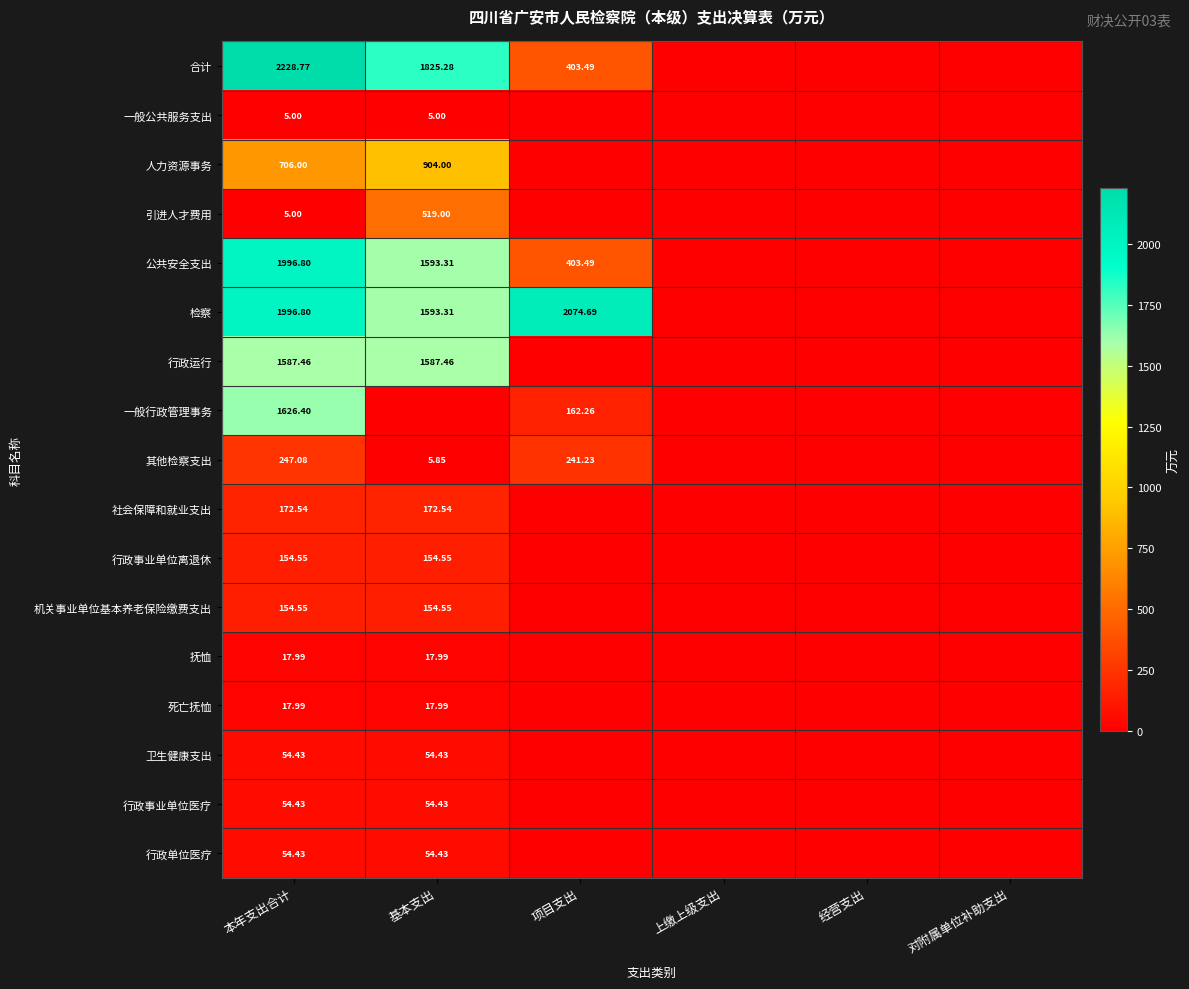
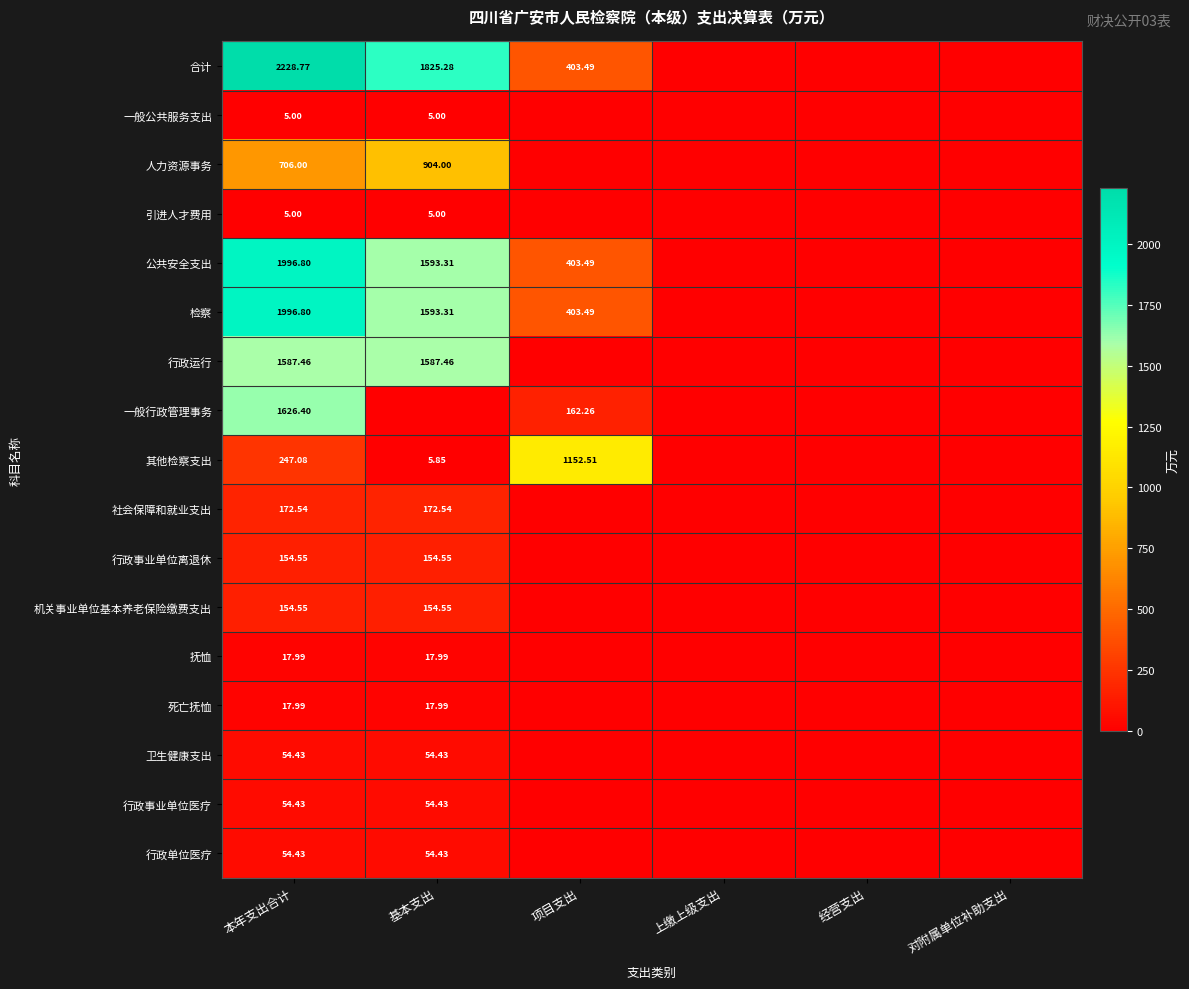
引进人才费用, 基本支出: 519.00 -> 5.00
检察, 项目支出: 2074.69 -> 403.49
其他检察支出, 项目支出: 241.23 -> 1152.51
